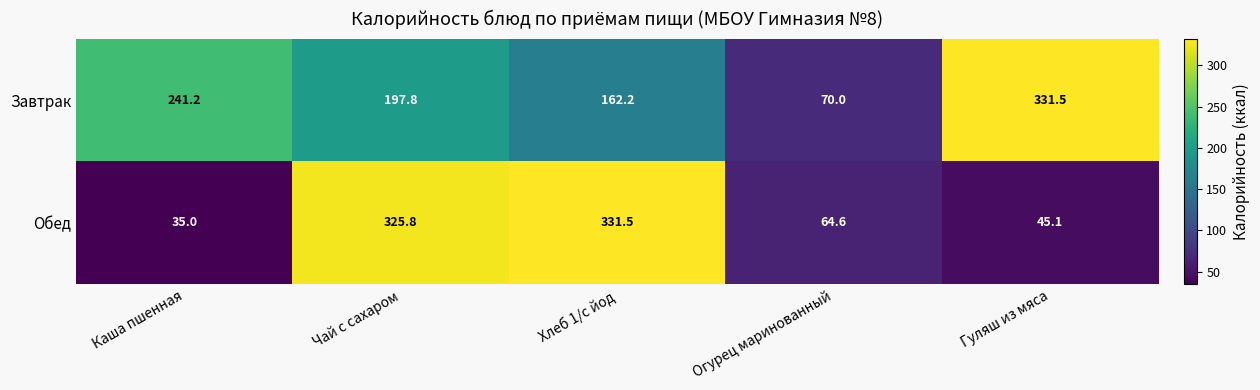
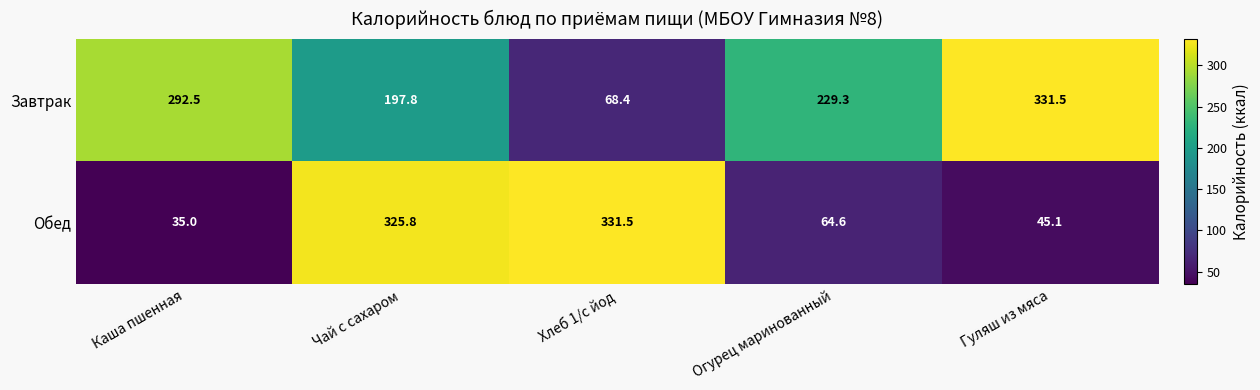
Завтрак, Каша пшенная: 241.2 -> 292.5
Завтрак, Хлеб 1/с йод: 162.2 -> 68.4
Завтрак, Огурец маринованный: 70.0 -> 229.3
